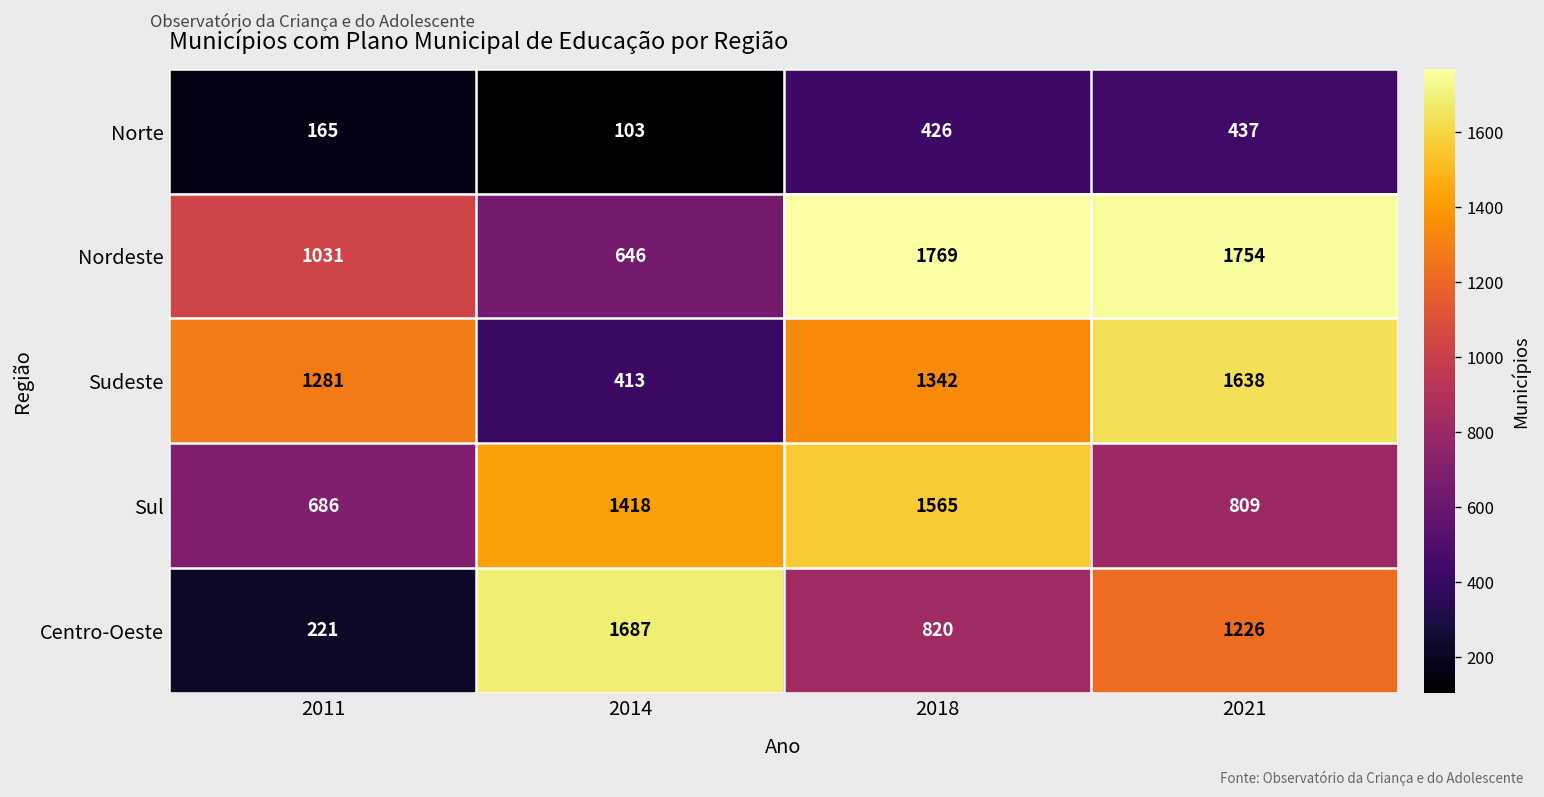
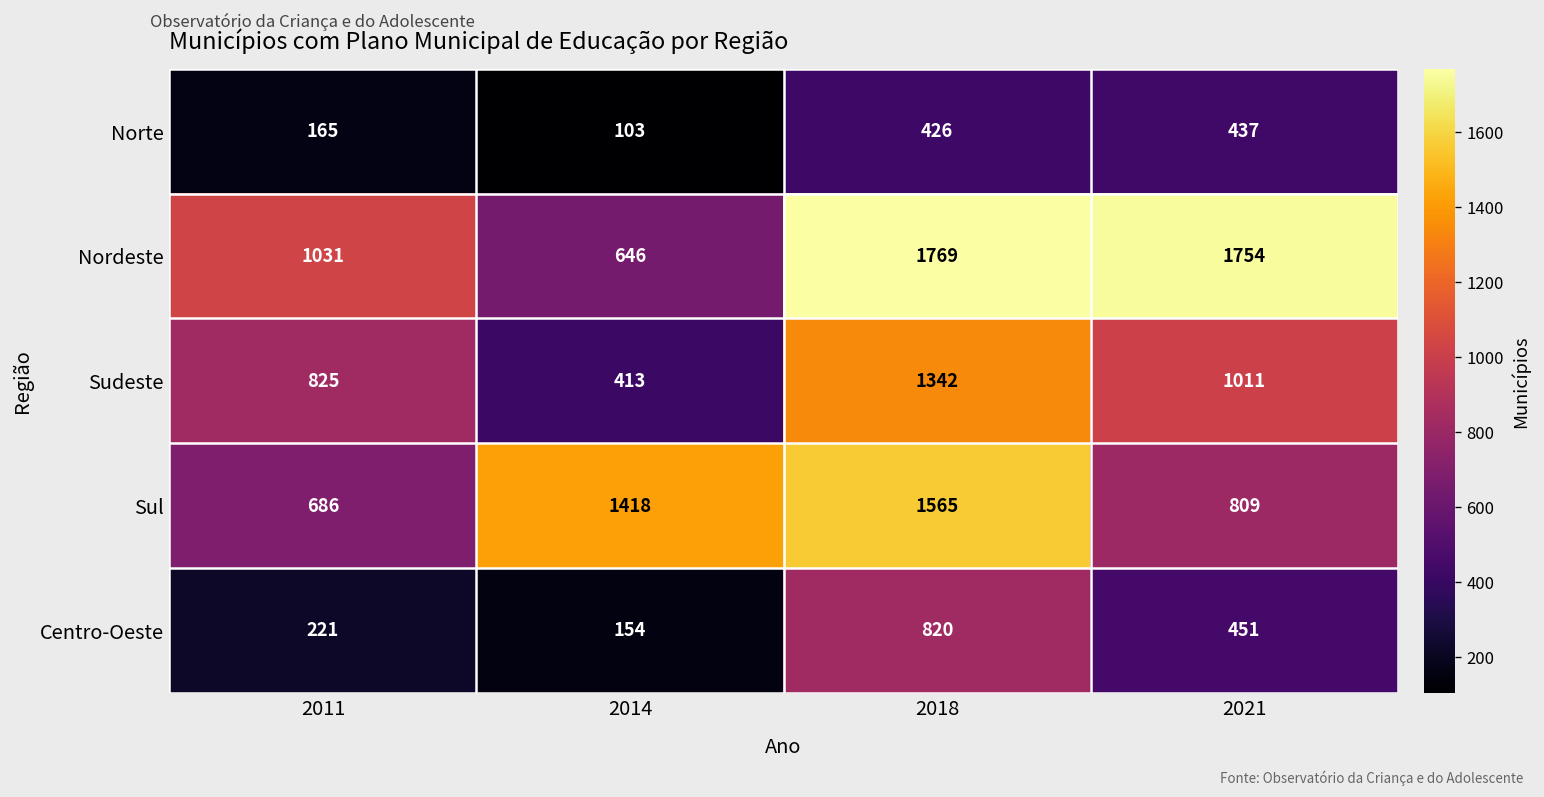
Sudeste, 2011: 1281 -> 825
Sudeste, 2021: 1638 -> 1011
Centro-Oeste, 2014: 1687 -> 154
Centro-Oeste, 2021: 1226 -> 451
